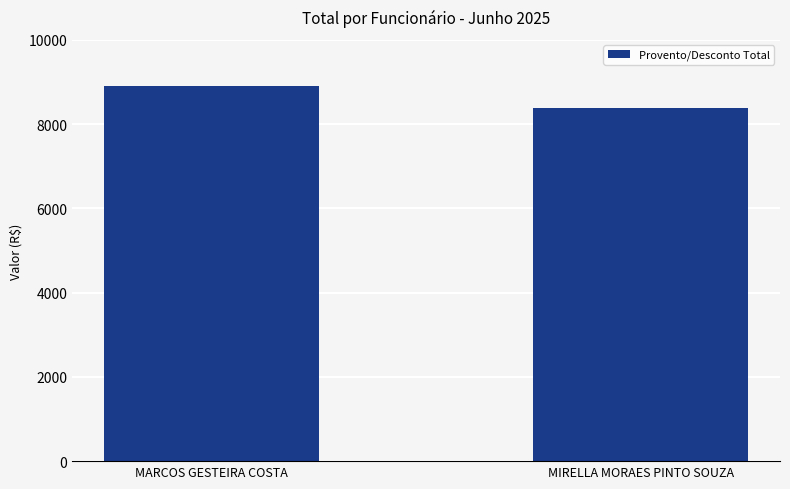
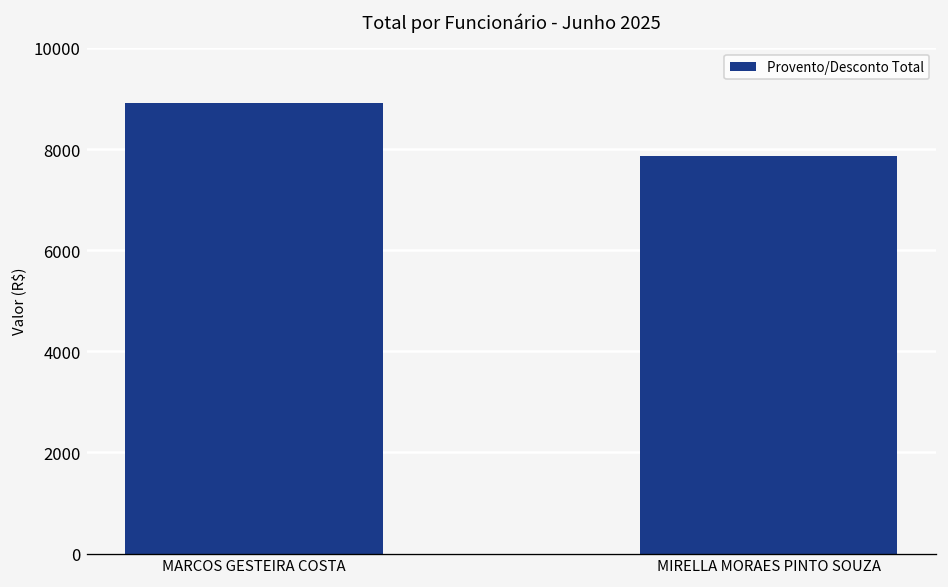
MIRELLA MORAES PINTO SOUZA: 8400 -> 7900
